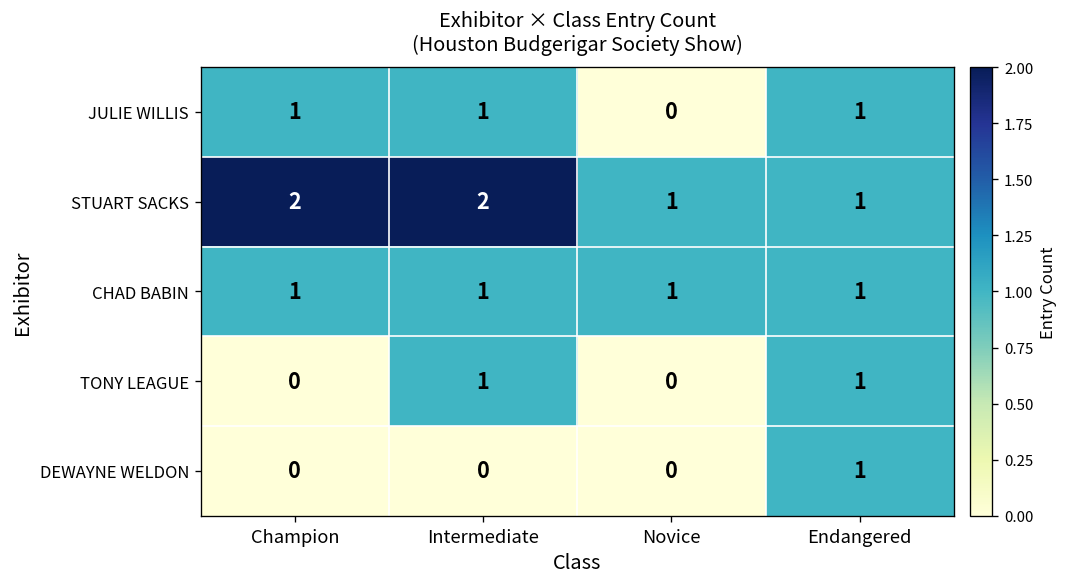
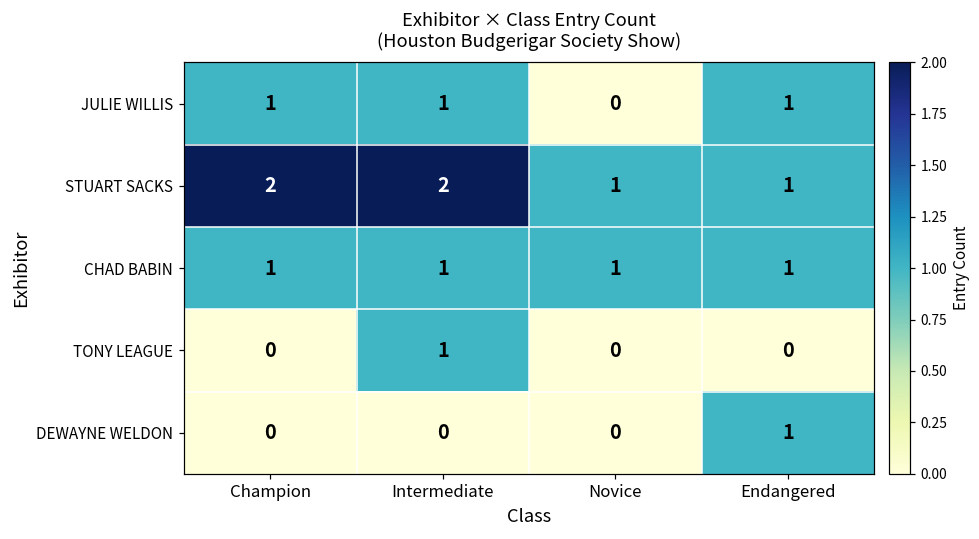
TONY LEAGUE, Endangered: 1 -> 0
